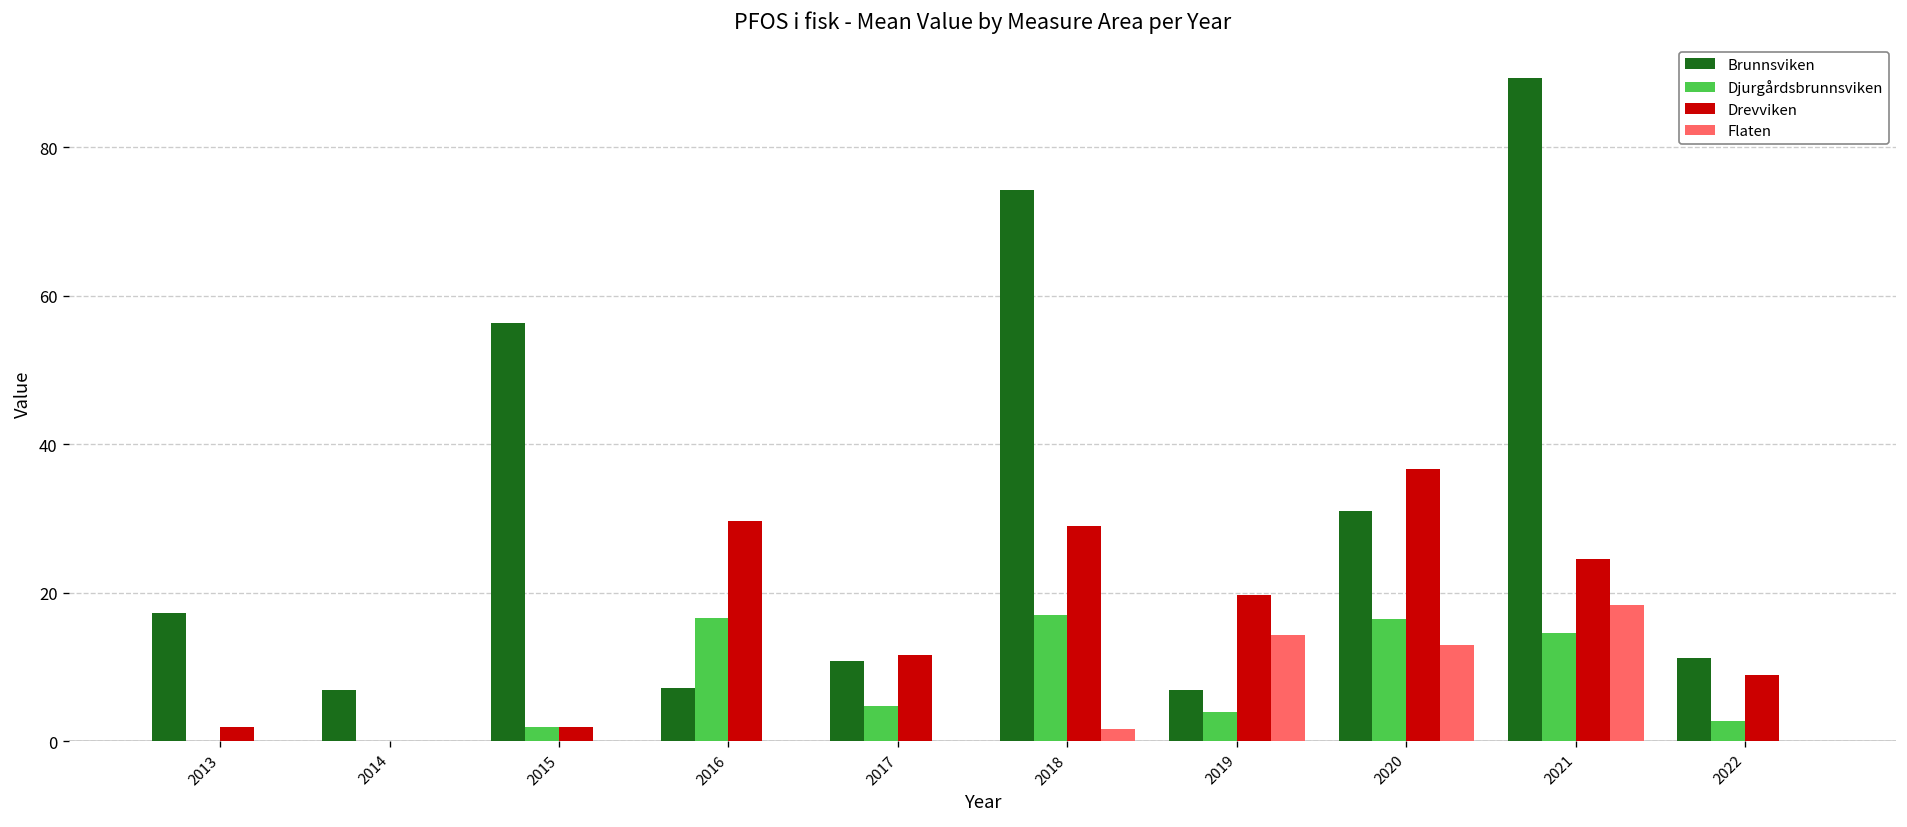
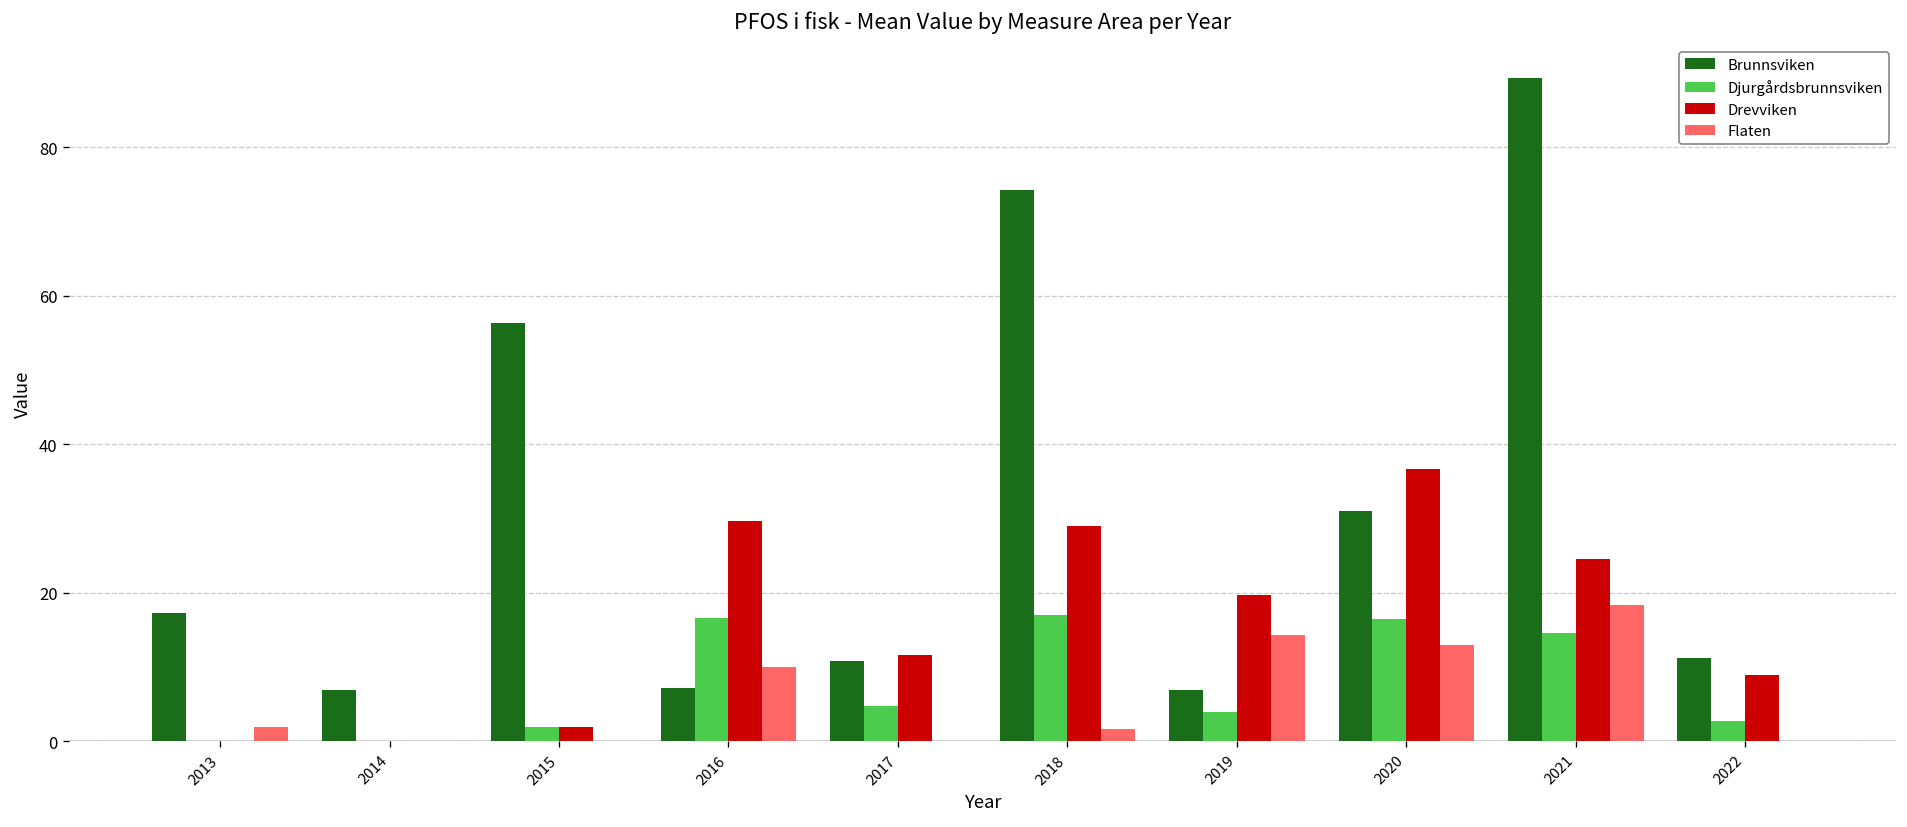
Drevviken, 2013: 2 -> 0
Flaten, 2013: 0 -> 2
Flaten, 2016: 0 -> 10
